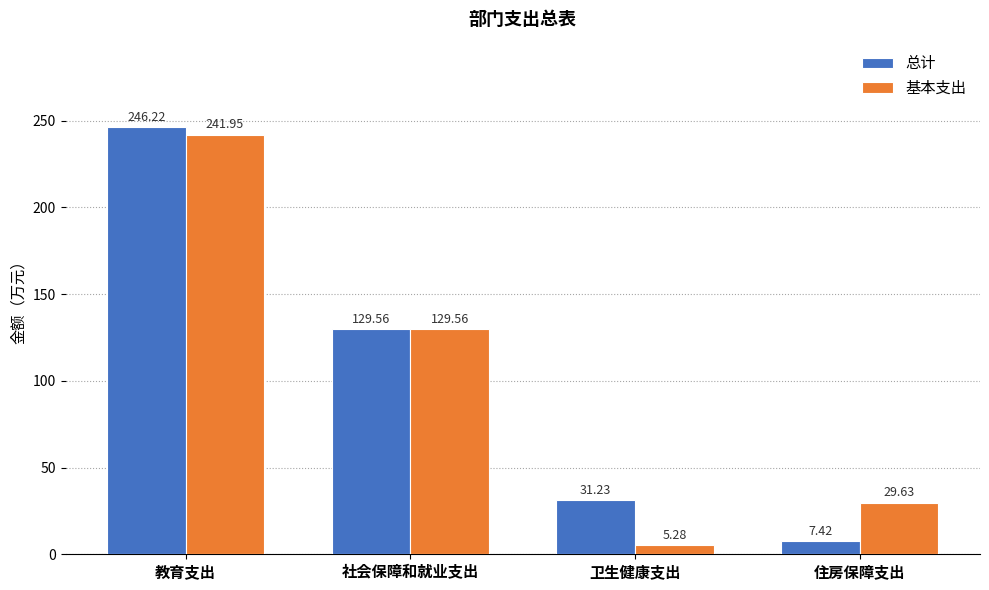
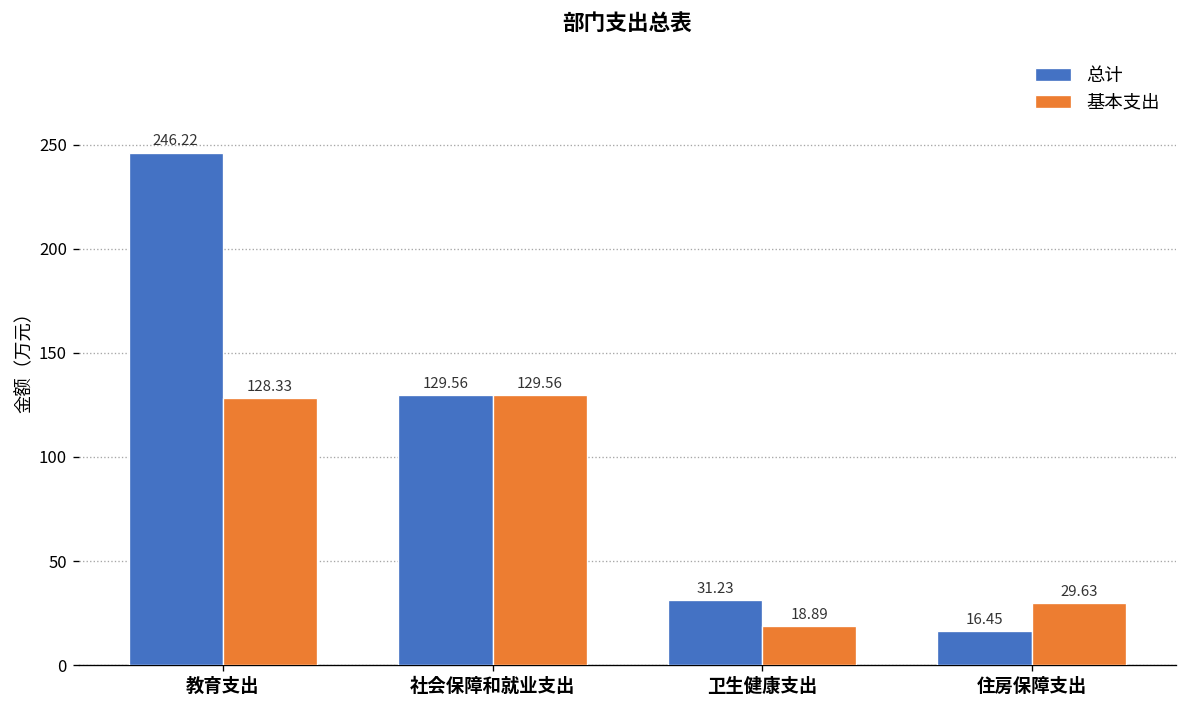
基本支出, 教育支出: 241.95 -> 128.33
基本支出, 卫生健康支出: 5.28 -> 18.89
总计, 住房保障支出: 7.42 -> 16.45
